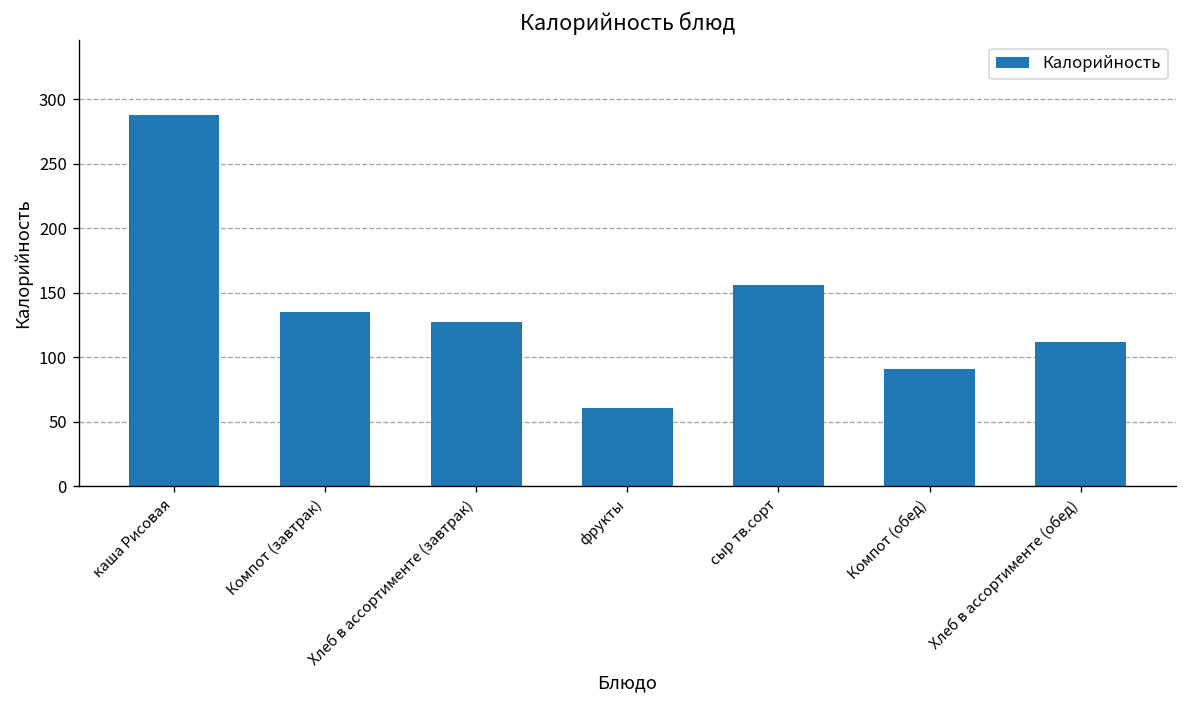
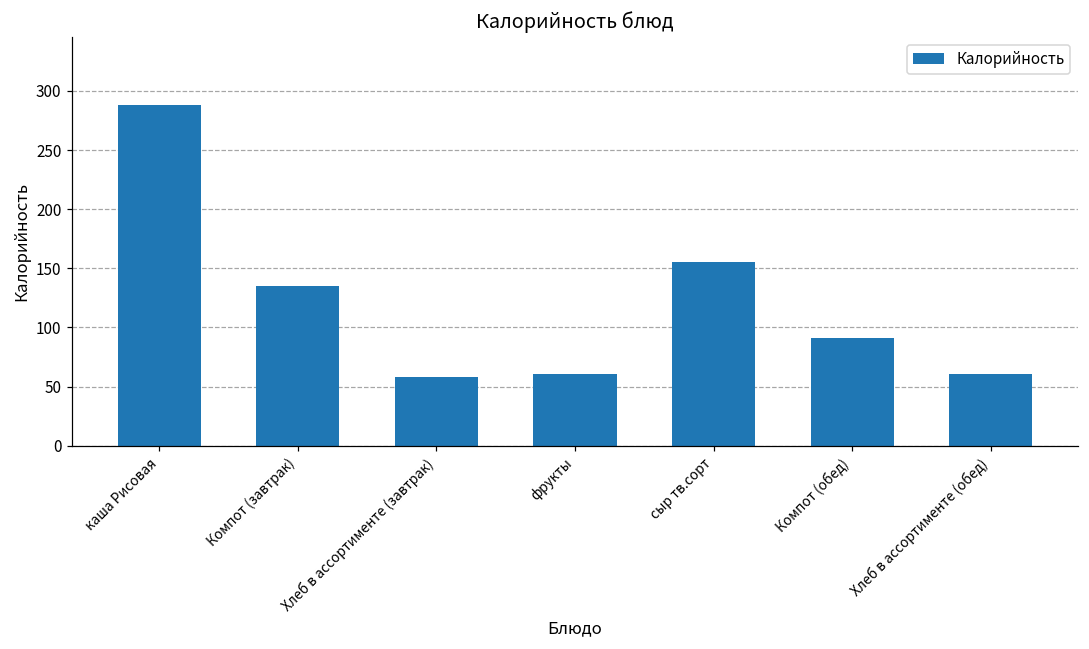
Хлеб в ассортименте (завтрак): 127 -> 58
Хлеб в ассортименте (обед): 112 -> 61
